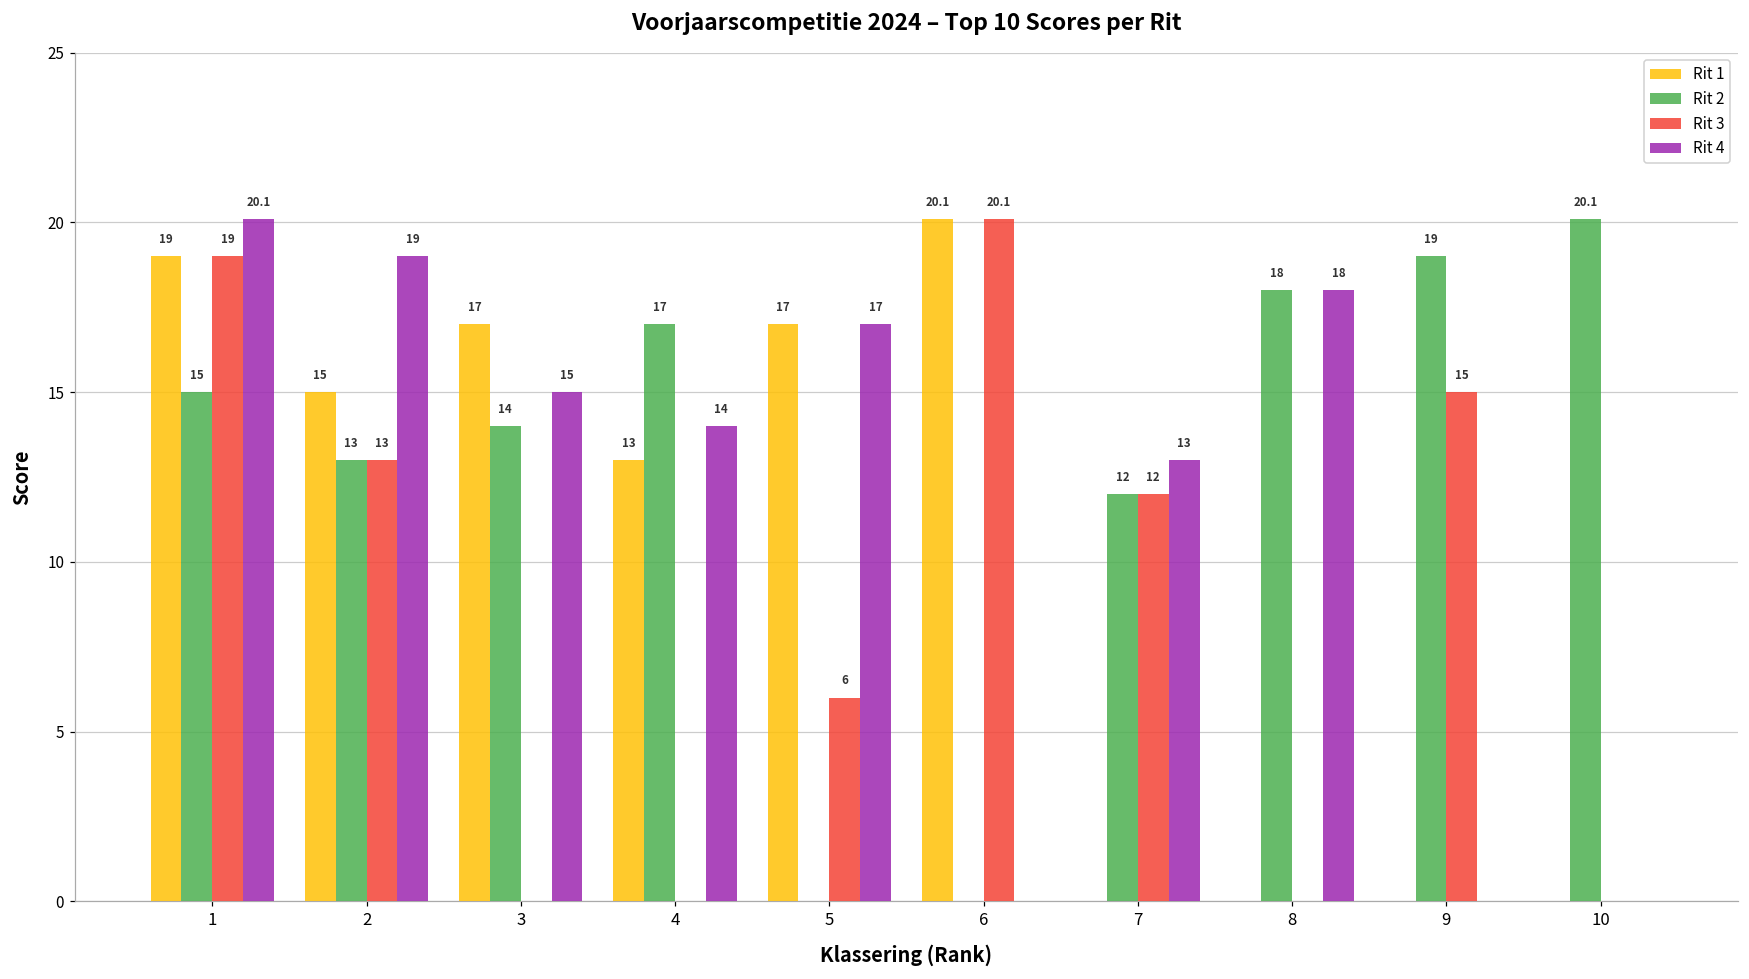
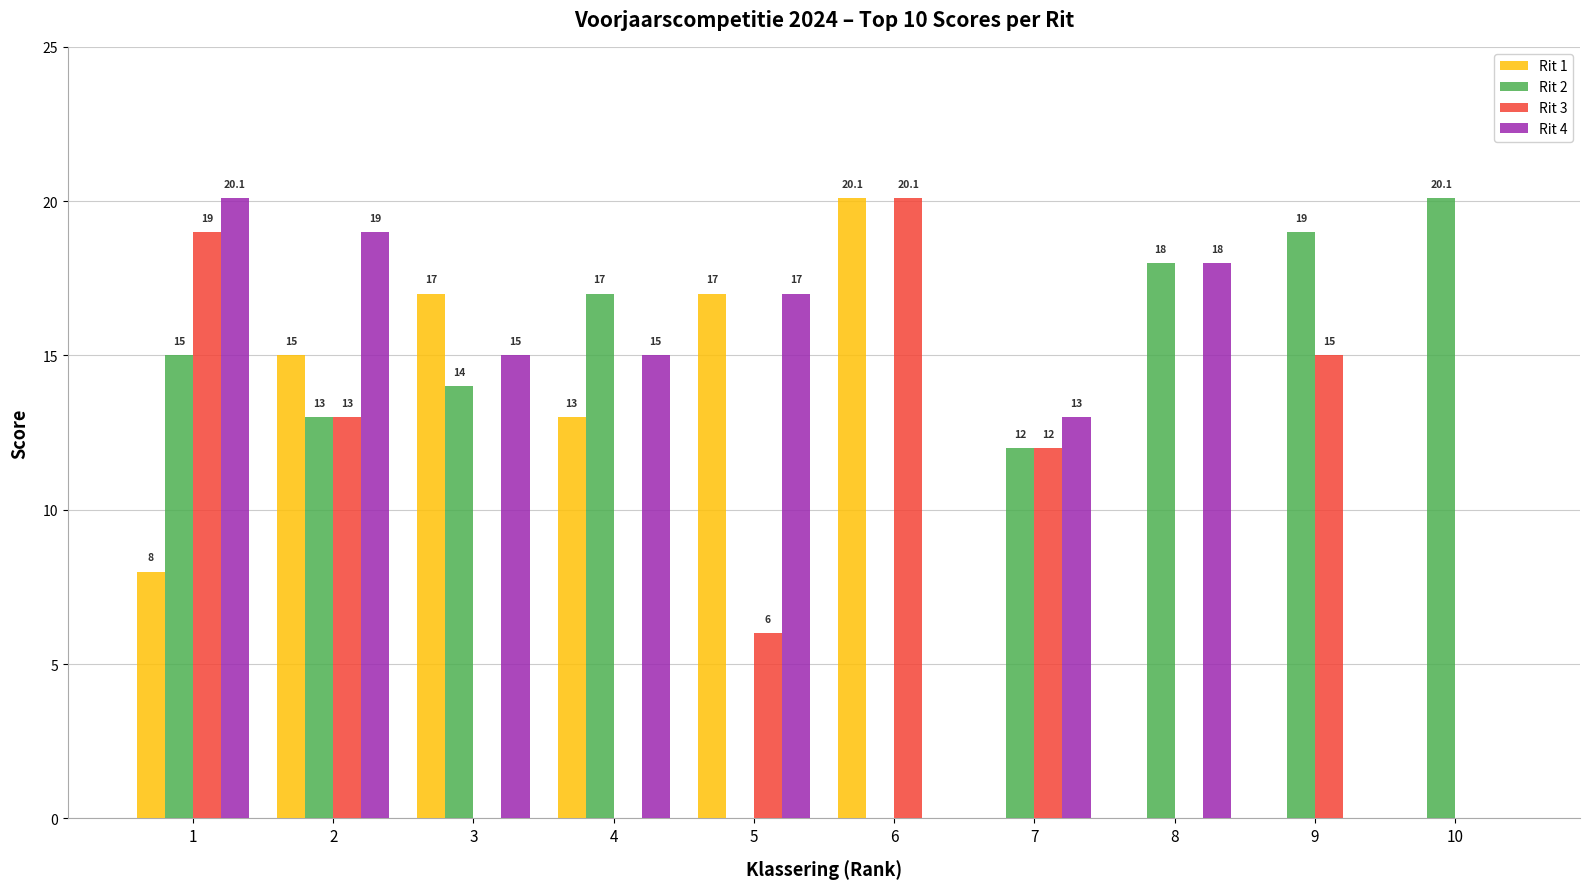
Rit 1, 1: 19 -> 8
Rit 4, 4: 14 -> 15
